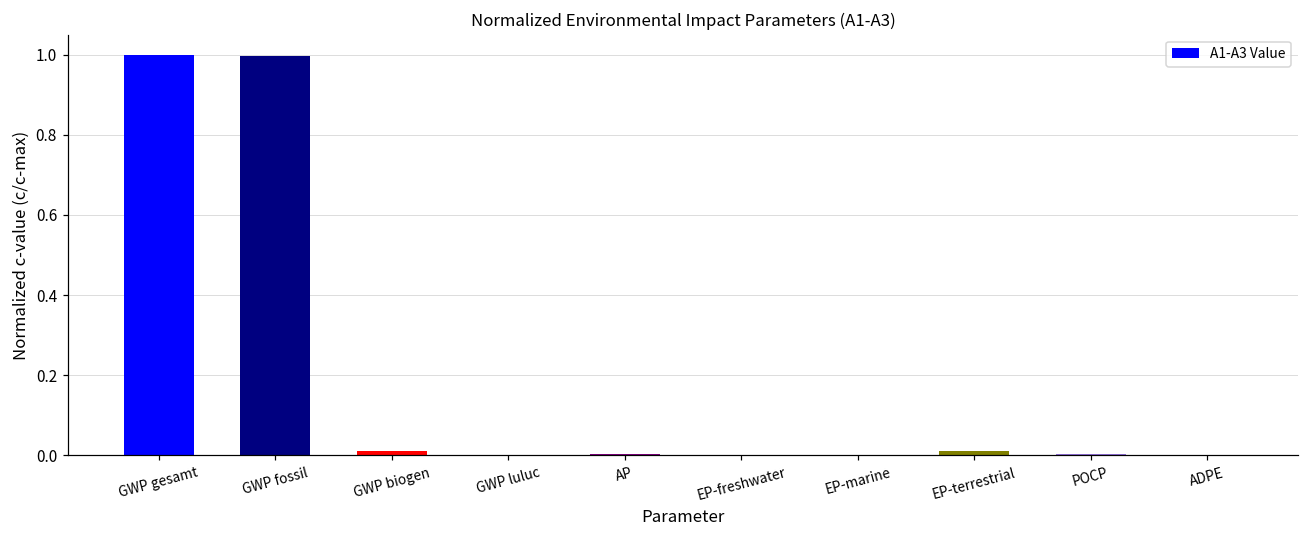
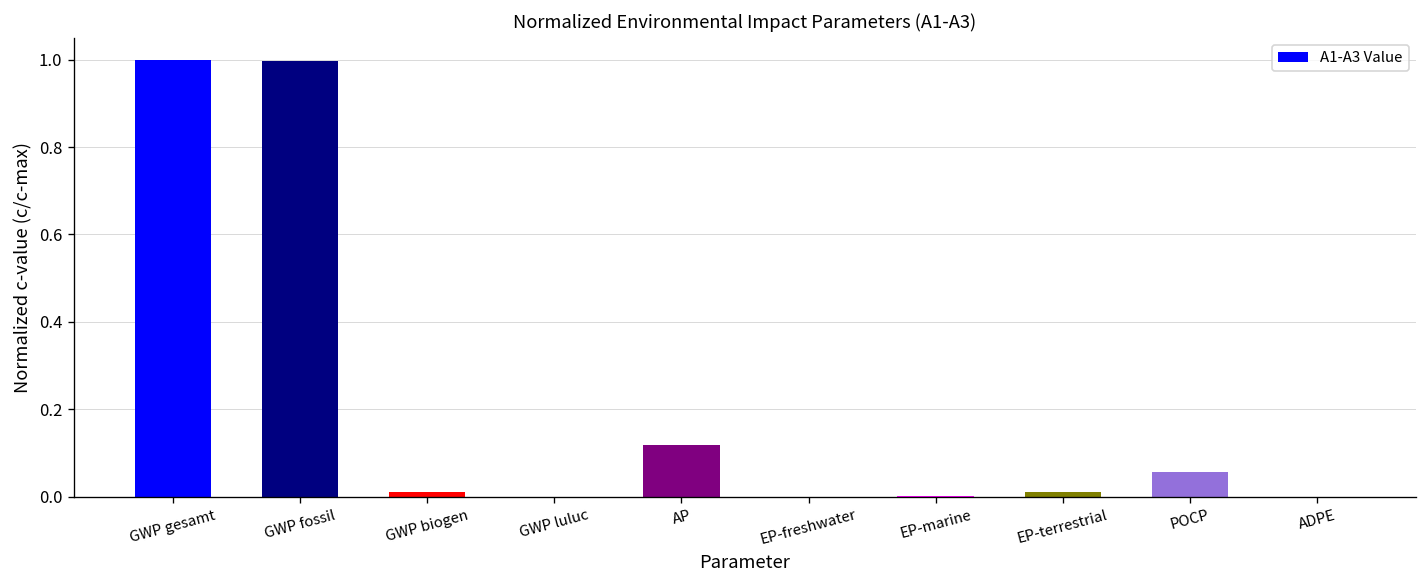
AP: 0.00 -> 0.12
POCP: 0.00 -> 0.06
